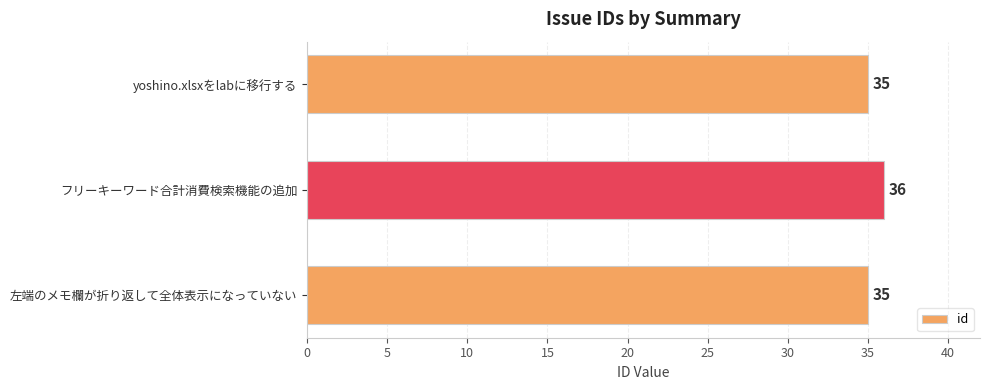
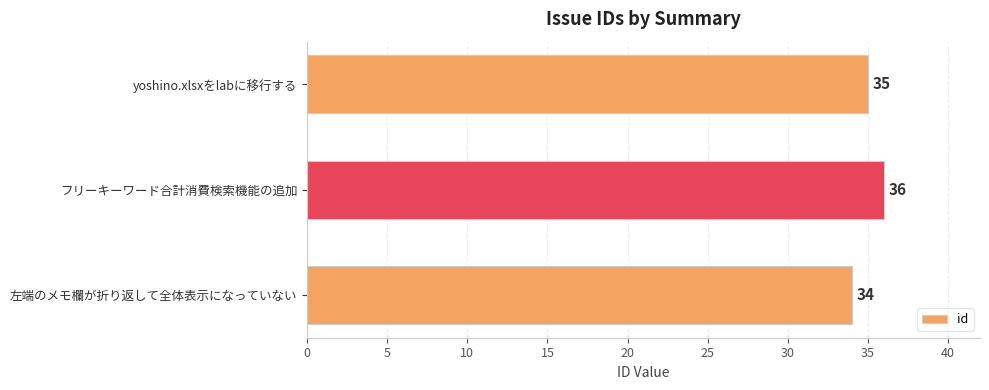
左端のメモ欄が折り返して全体表示になっていない: 35 -> 34
